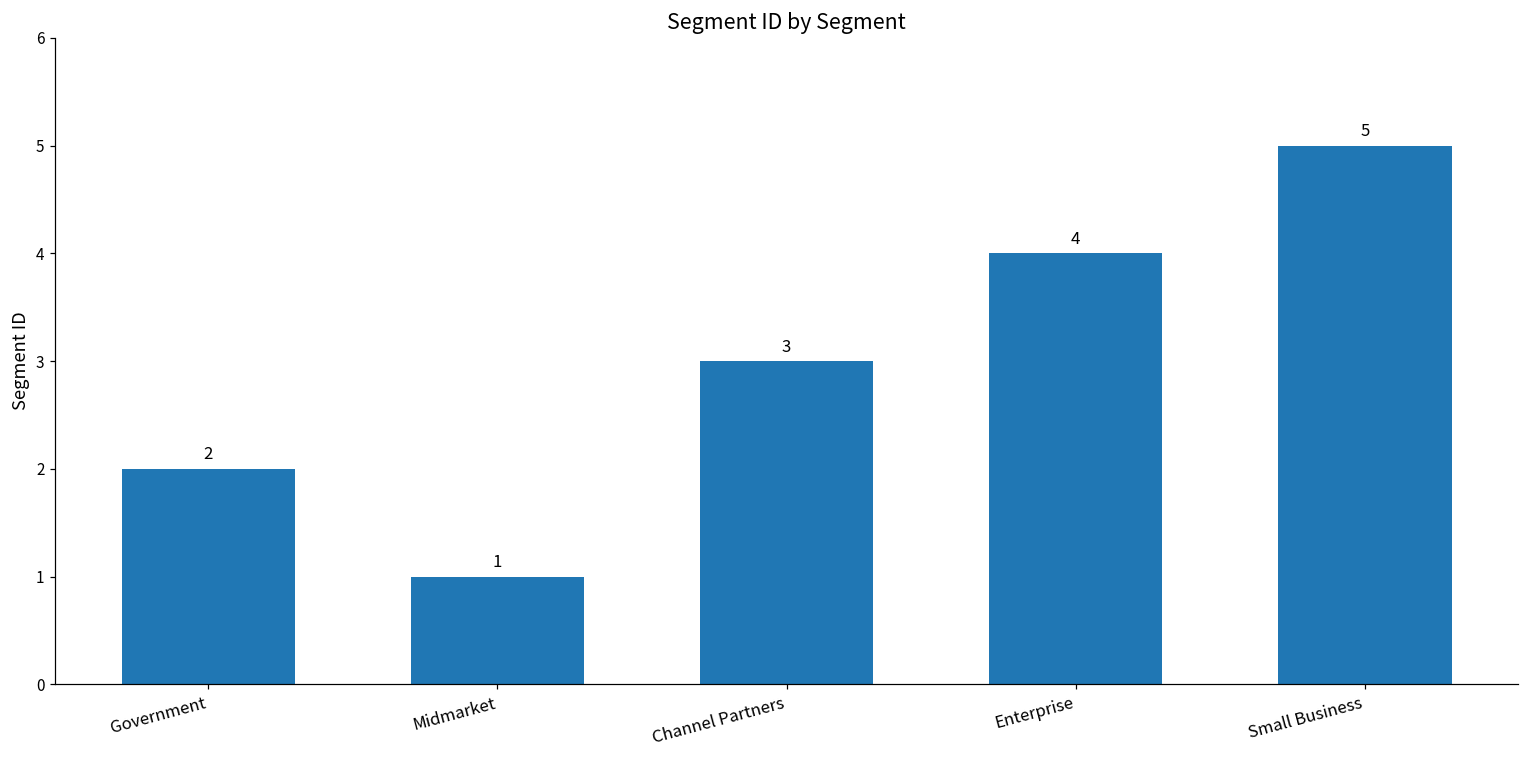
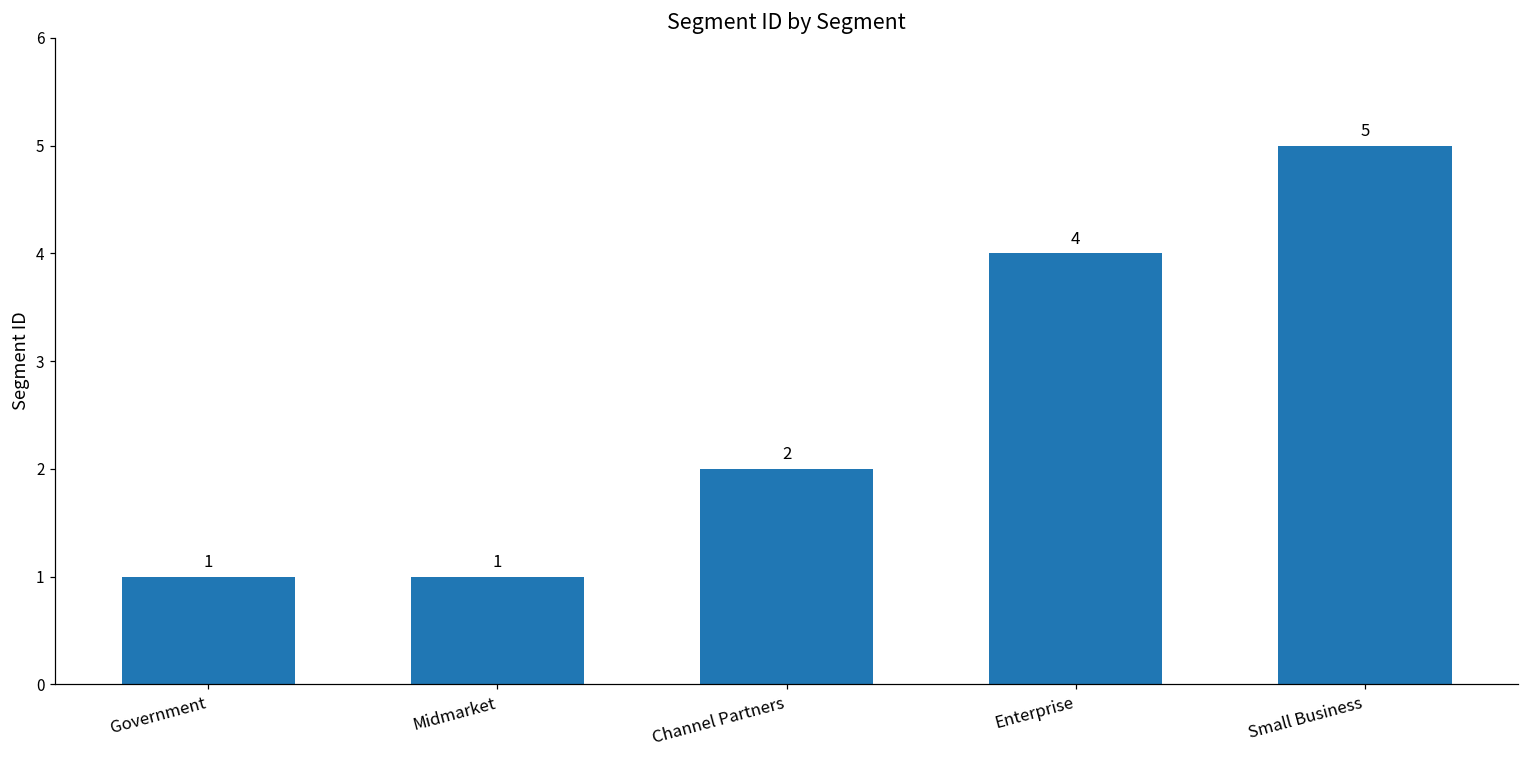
Government: 2 -> 1
Channel Partners: 3 -> 2
